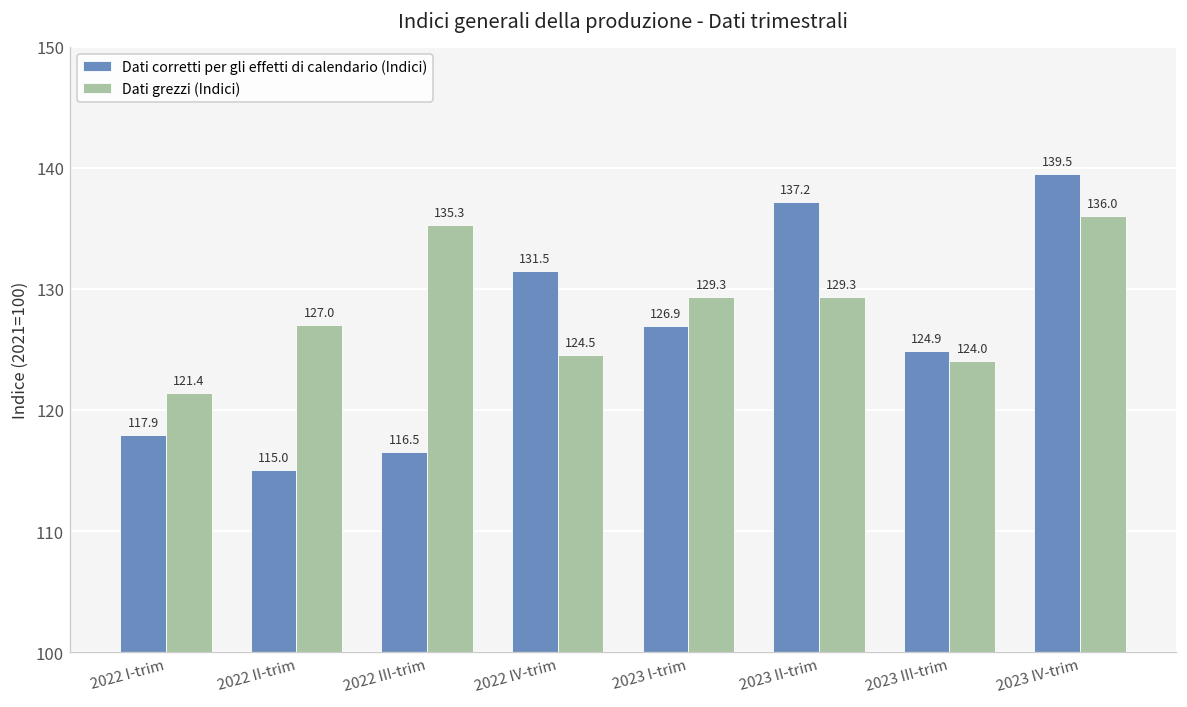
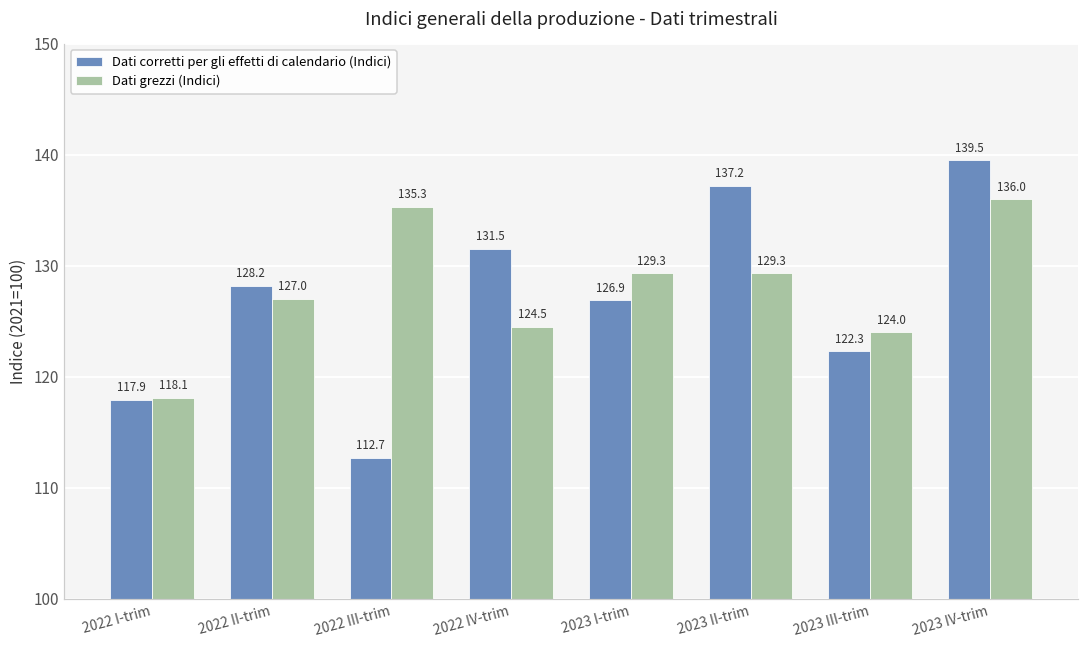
Dati grezzi (Indici), 2022 I-trim: 121.4 -> 118.1
Dati corretti per gli effetti di calendario (Indici), 2022 II-trim: 115.0 -> 128.2
Dati corretti per gli effetti di calendario (Indici), 2022 III-trim: 116.5 -> 112.7
Dati corretti per gli effetti di calendario (Indici), 2023 III-trim: 124.9 -> 122.3
